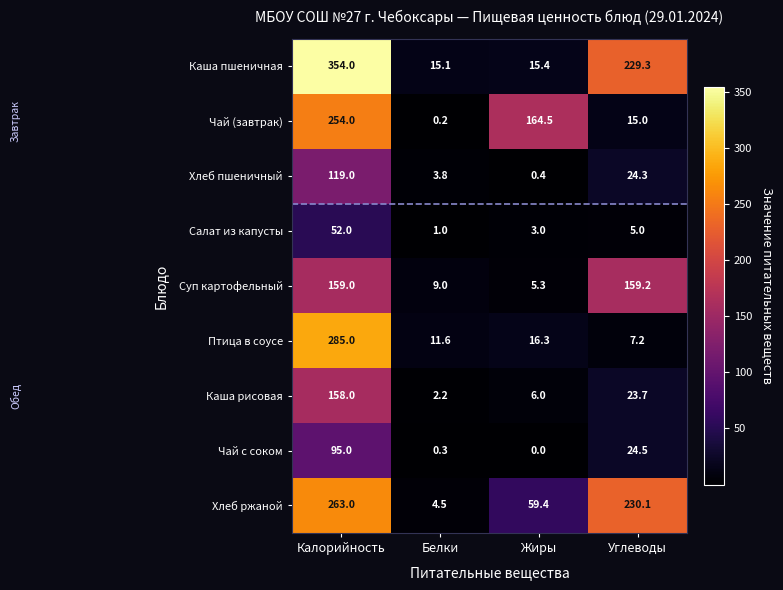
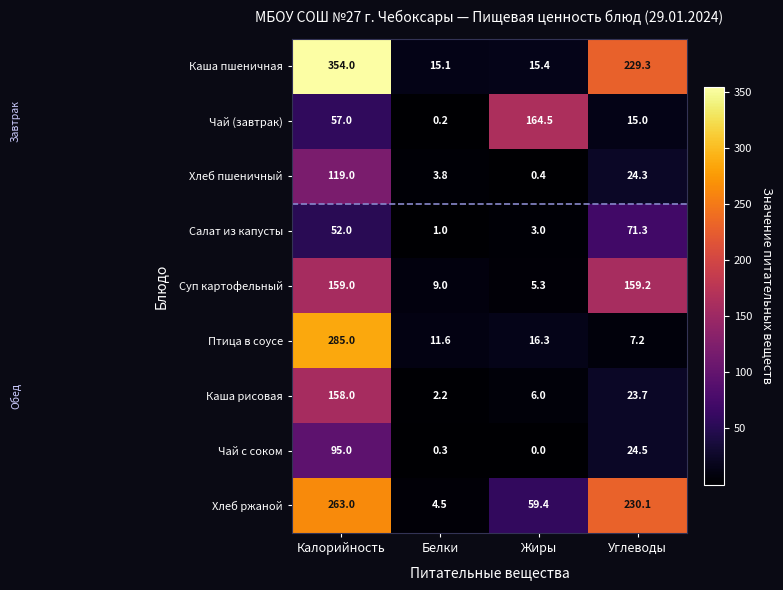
Чай (завтрак), Калорийность: 254.0 -> 57.0
Салат из капусты, Углеводы: 5.0 -> 71.3
